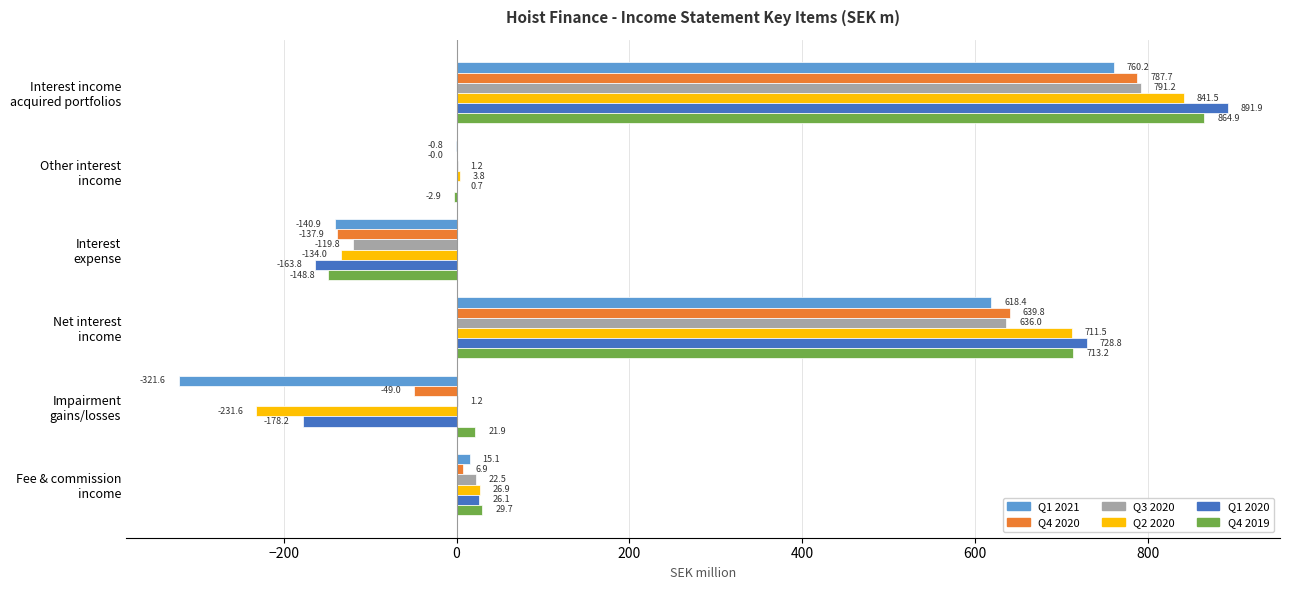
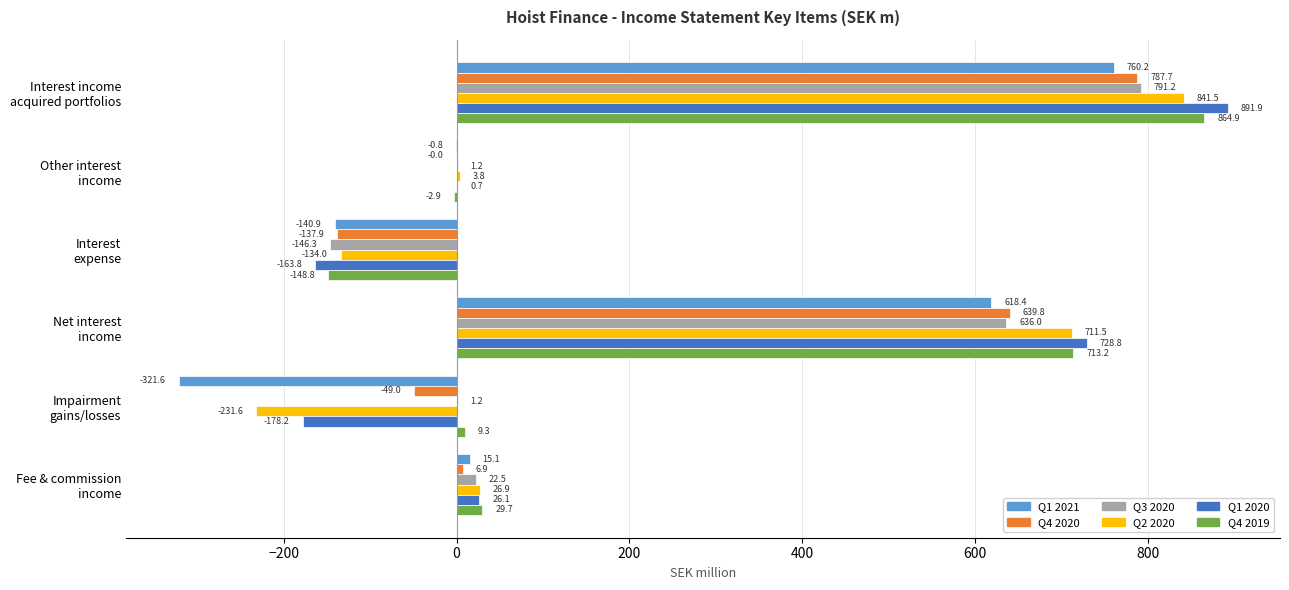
Q3 2020, Interest expense: -119.8 -> -146.3
Q4 2019, Impairment gains/losses: 21.9 -> 9.3
